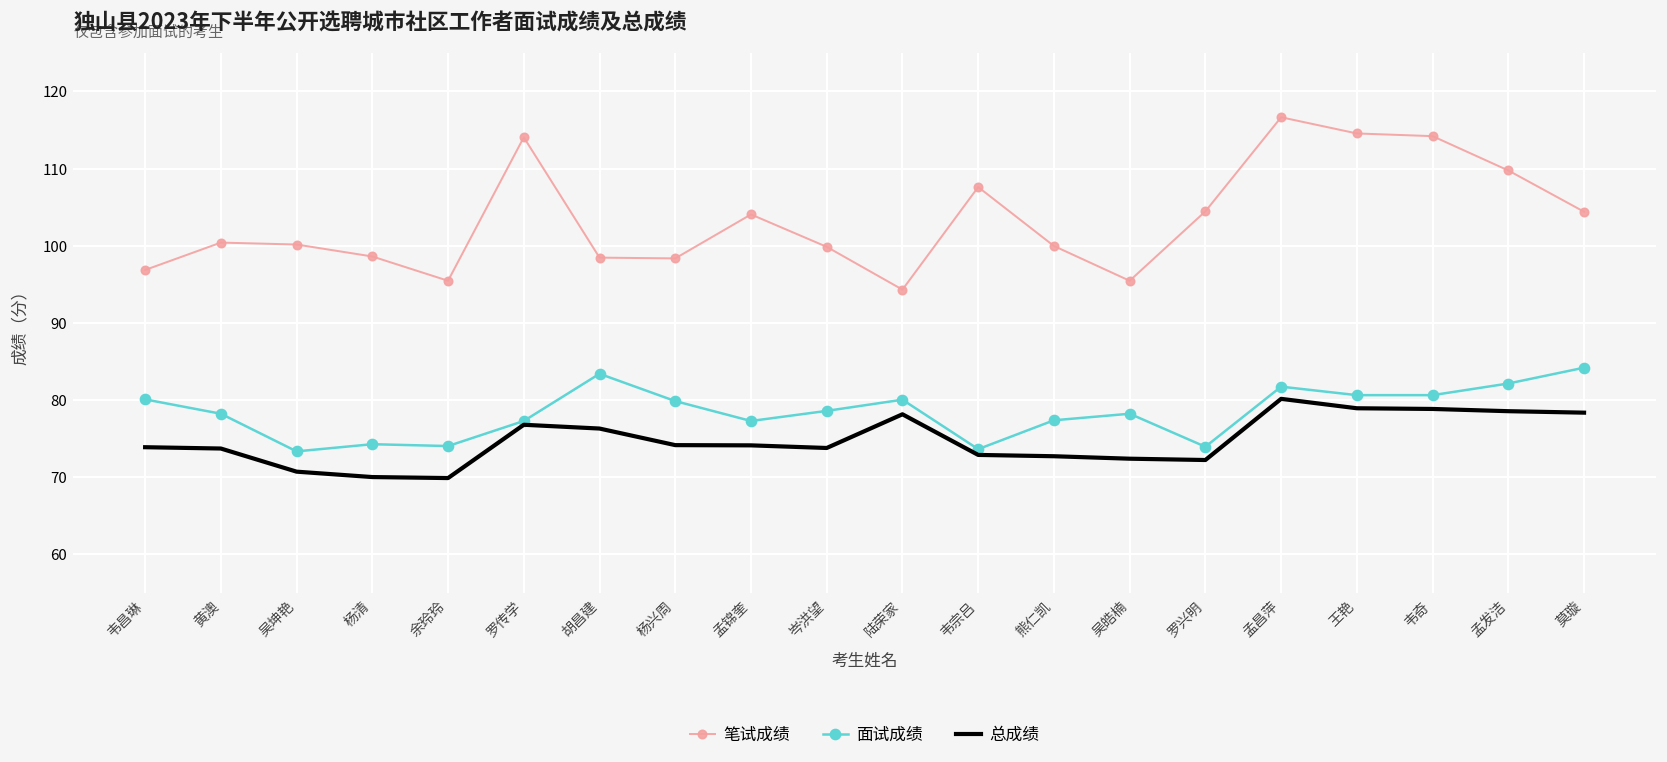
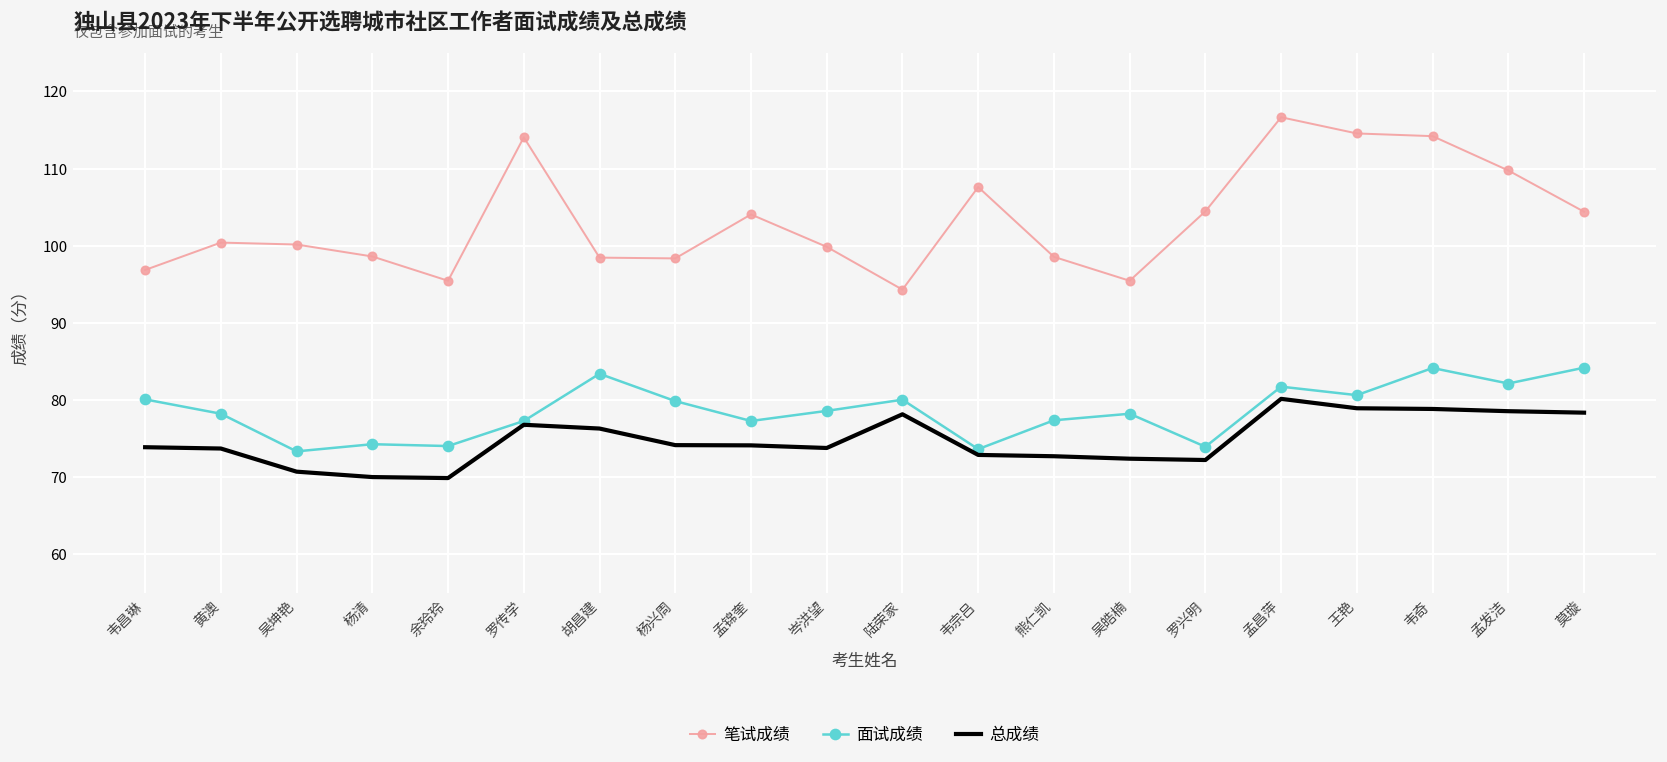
笔试成绩, 熊仁凯: 100 -> 99
面试成绩, 韦奇: 81 -> 84
